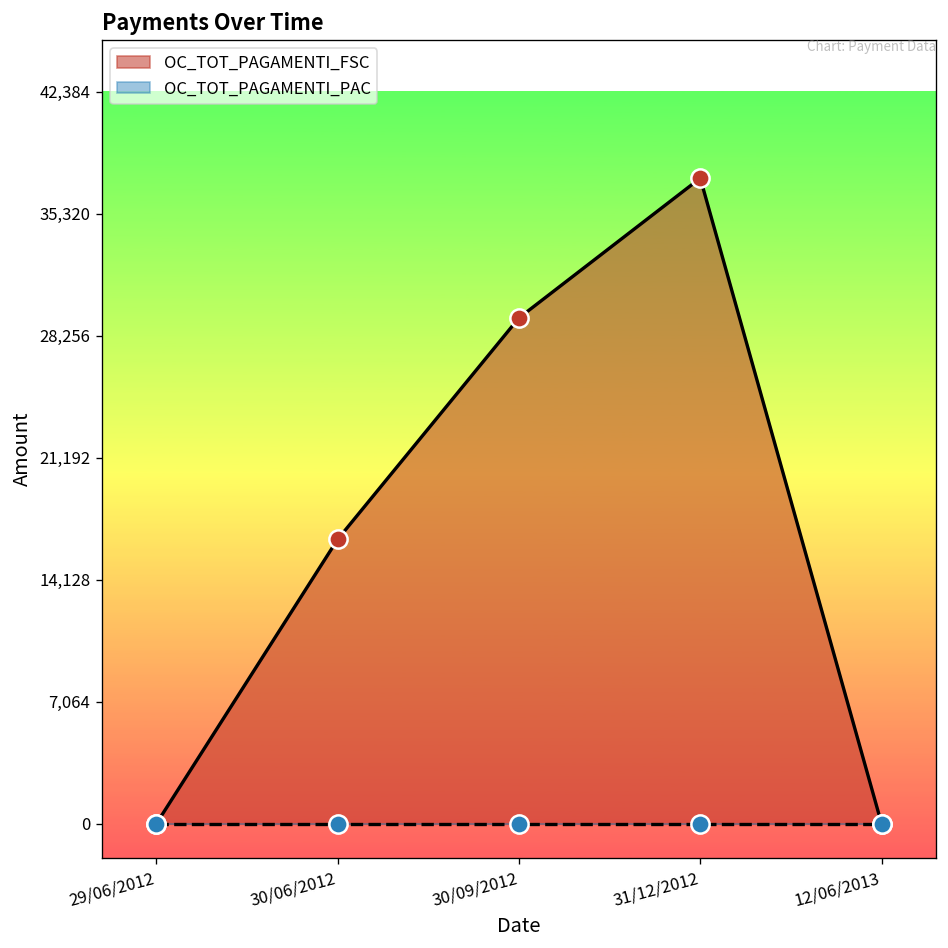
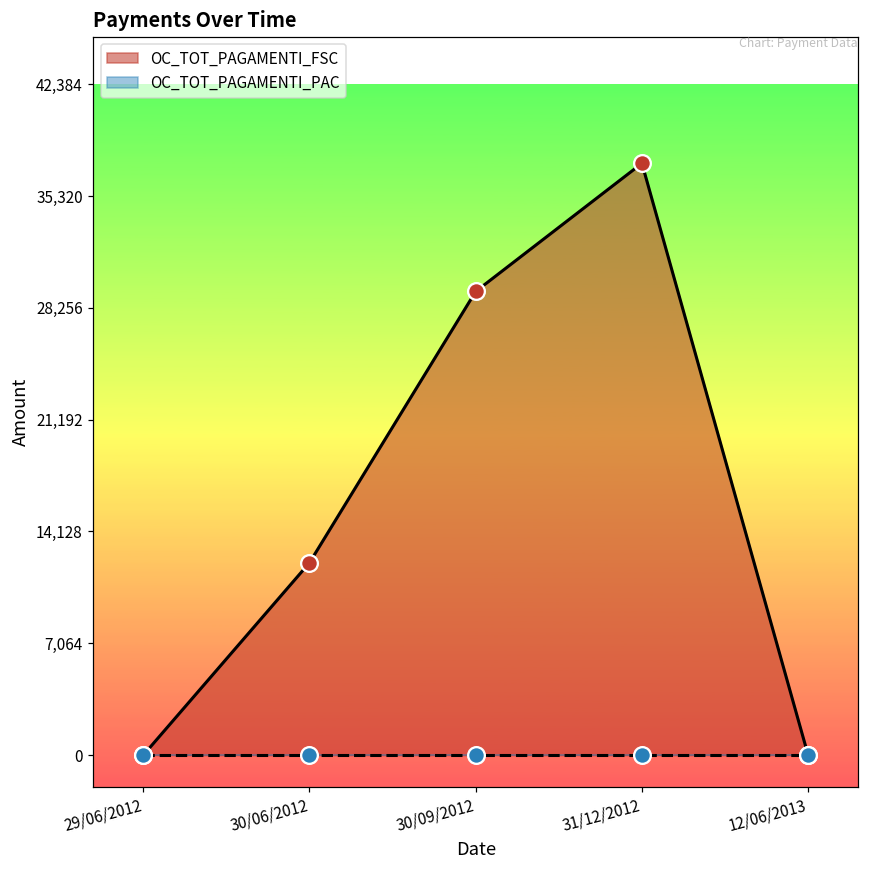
OC_TOT_PAGAMENTI_FSC, 30/06/2012: 16,500 -> 12,200
